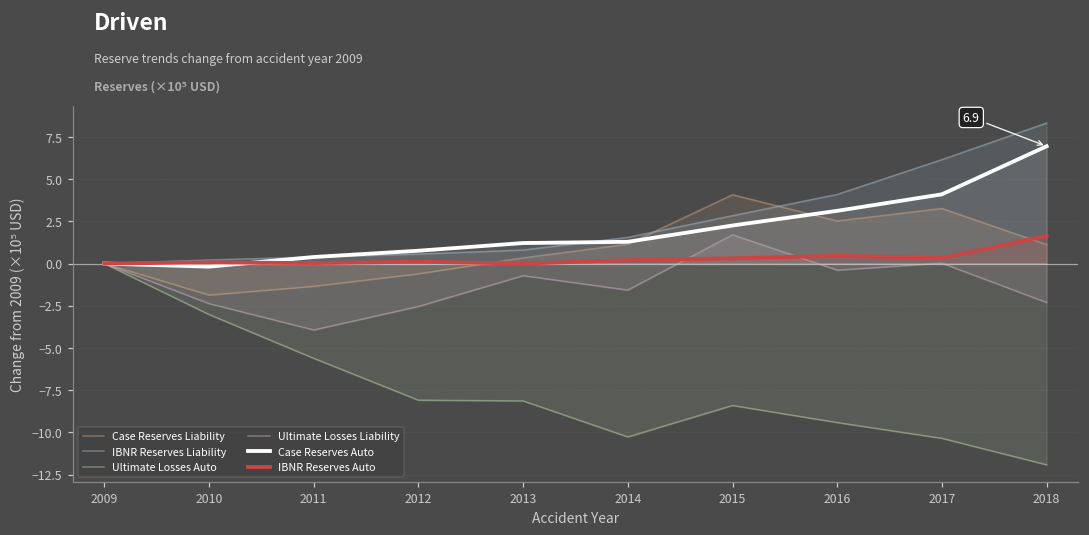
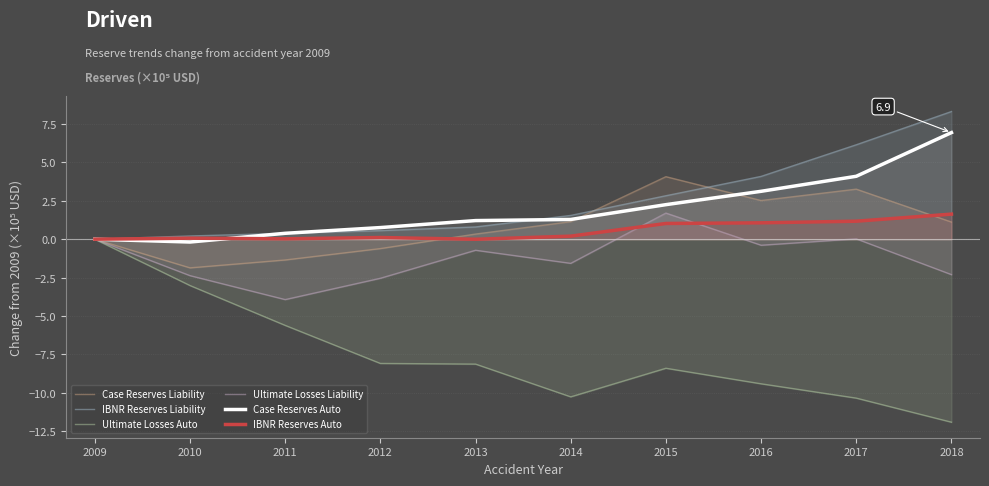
IBNR Reserves Auto, 2015: 0.3 -> 1.0
IBNR Reserves Auto, 2016: 0.5 -> 1.1
IBNR Reserves Auto, 2017: 0.3 -> 1.2
